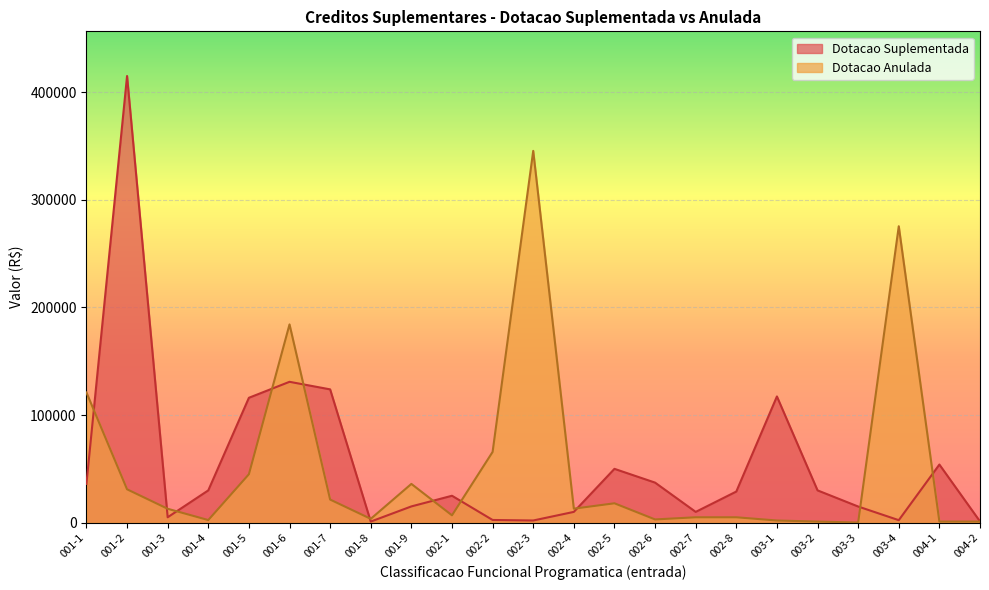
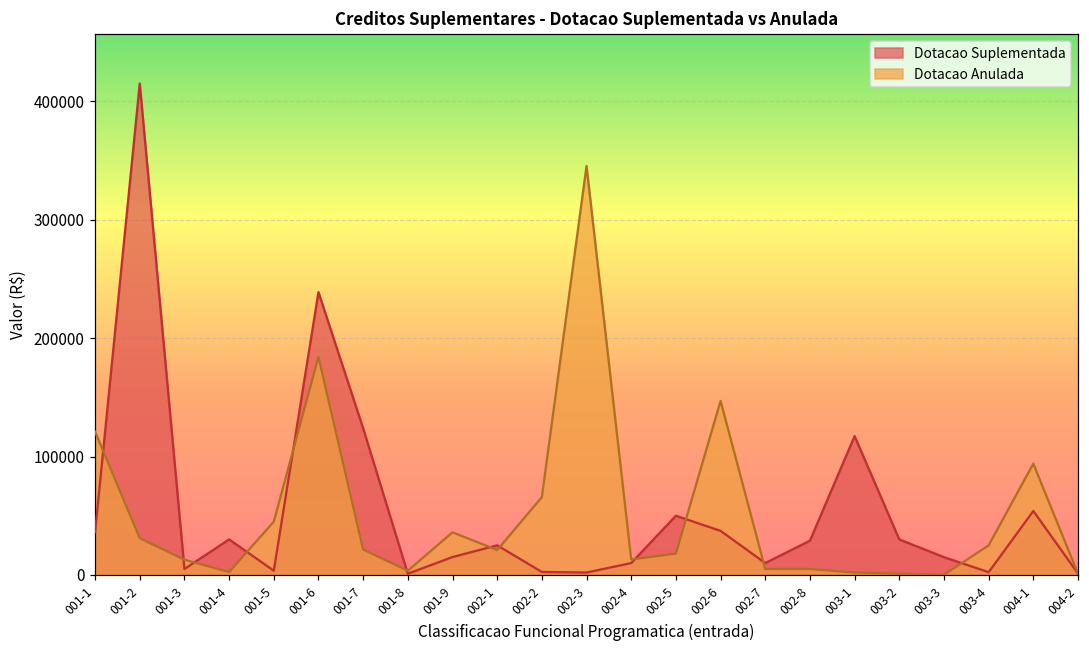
Dotacao Suplementada, 001-5: 116000 -> 4000
Dotacao Suplementada, 001-6: 131000 -> 239000
Dotacao Anulada, 002-1: 7000 -> 21000
Dotacao Anulada, 002-6: 3000 -> 147000
Dotacao Anulada, 003-4: 275000 -> 25000
Dotacao Anulada, 004-1: 1000 -> 94000
